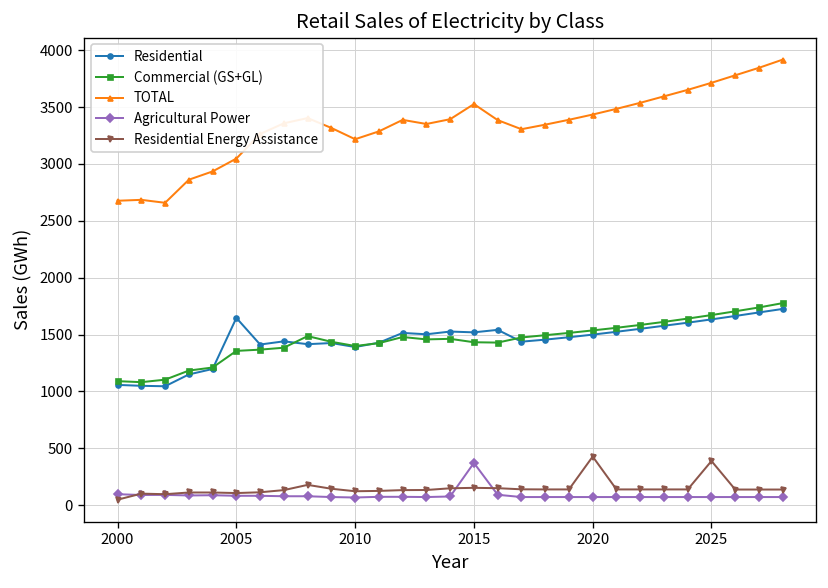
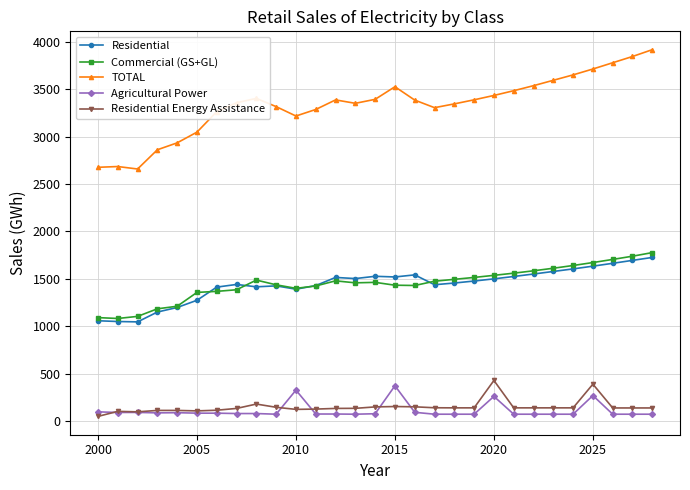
Residential, 2005: 1600 -> 1300
Agricultural Power, 2010: 100 -> 300
Agricultural Power, 2020: 100 -> 300
Agricultural Power, 2025: 100 -> 300
